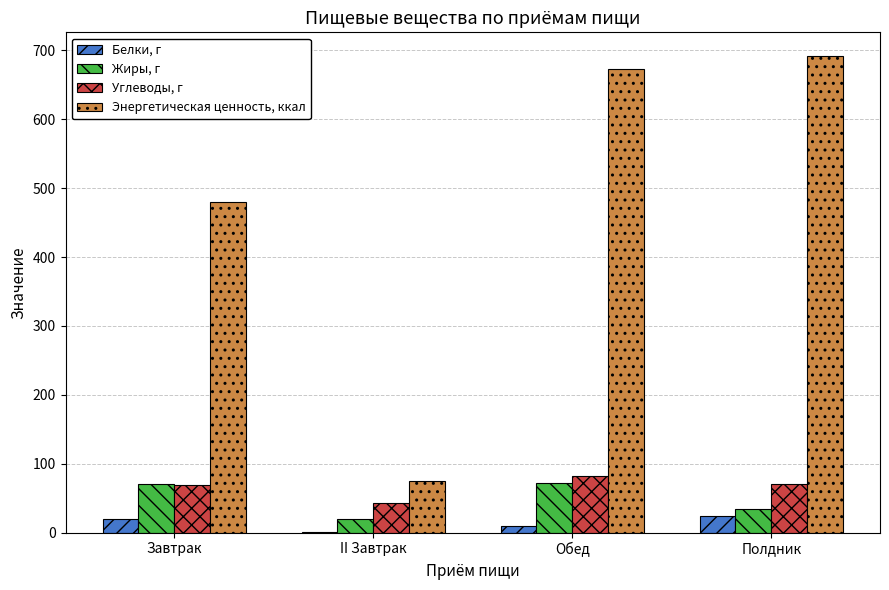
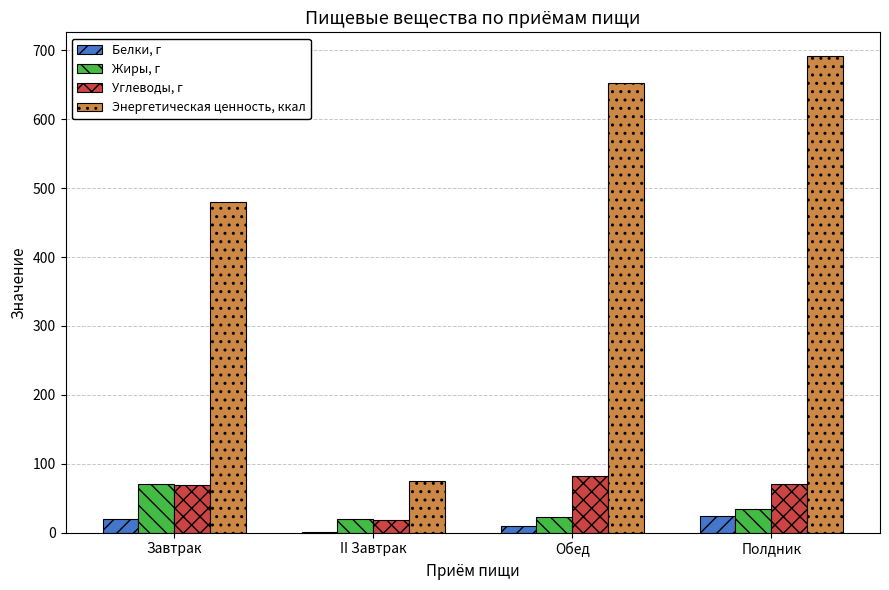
Углеводы, г, II Завтрак: 40 -> 20
Жиры, г, Обед: 70 -> 20
Энергетическая ценность, ккал, Обед: 670 -> 650
